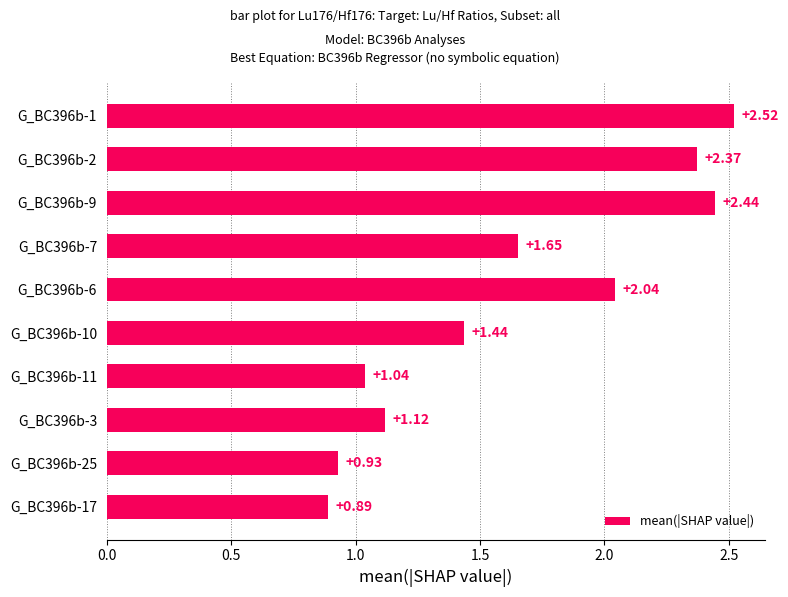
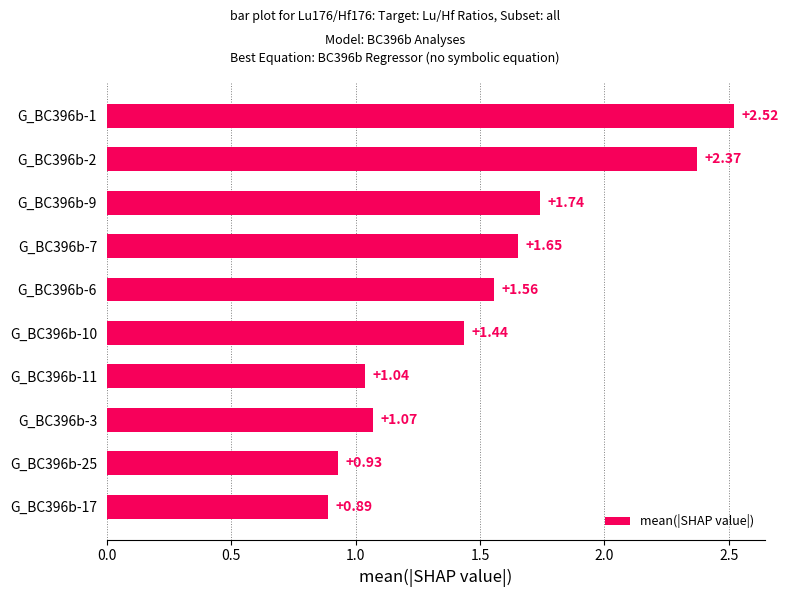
G_BC396b-9: +2.44 -> +1.74
G_BC396b-6: +2.04 -> +1.56
G_BC396b-3: +1.12 -> +1.07
